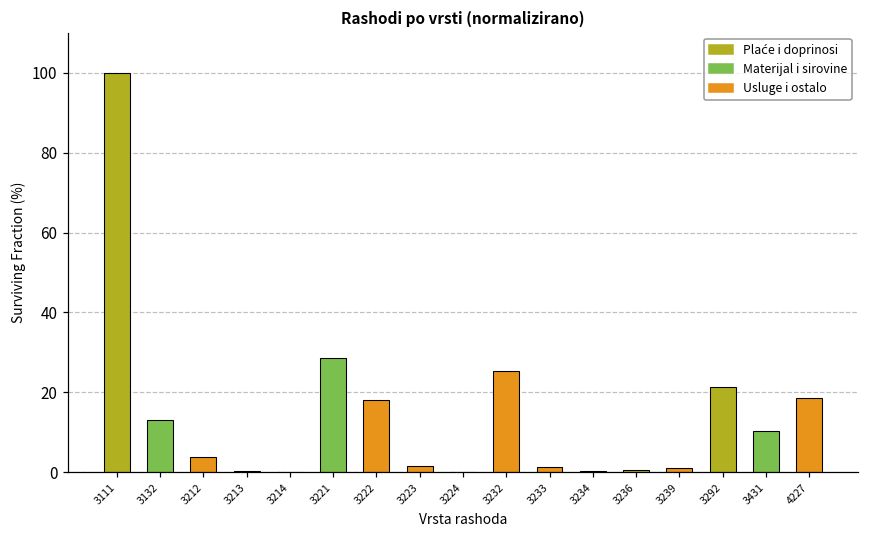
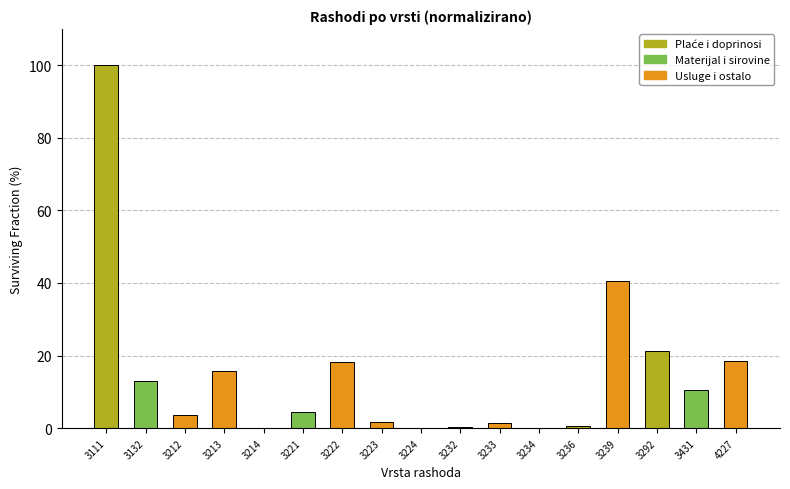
3213: 0 -> 16
3221: 28 -> 4
3232: 25 -> 0
3239: 1 -> 41
